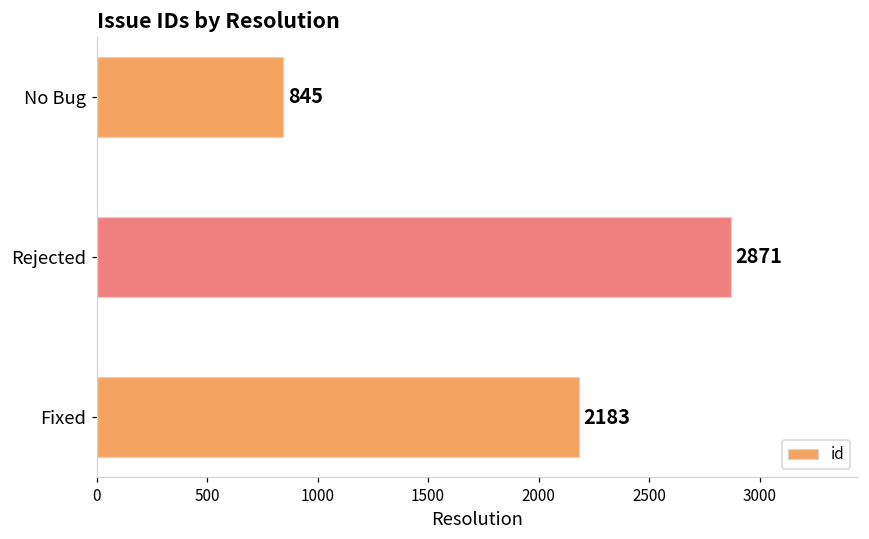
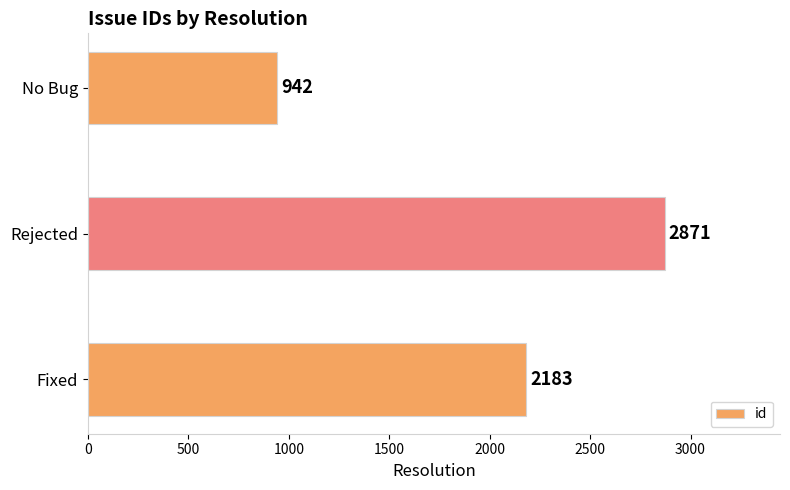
No Bug: 845 -> 942
